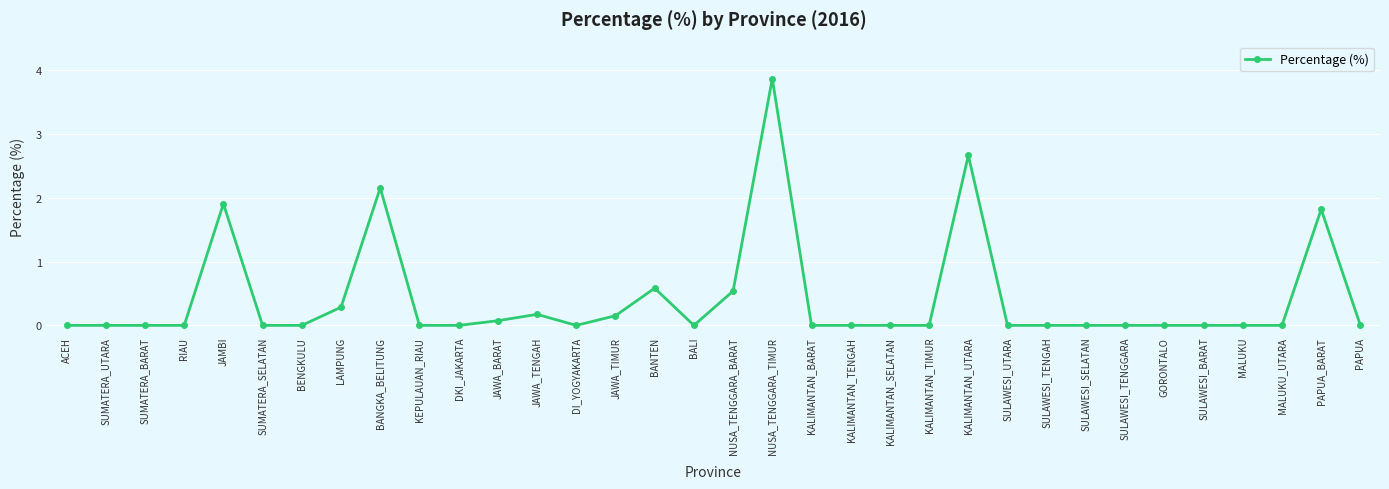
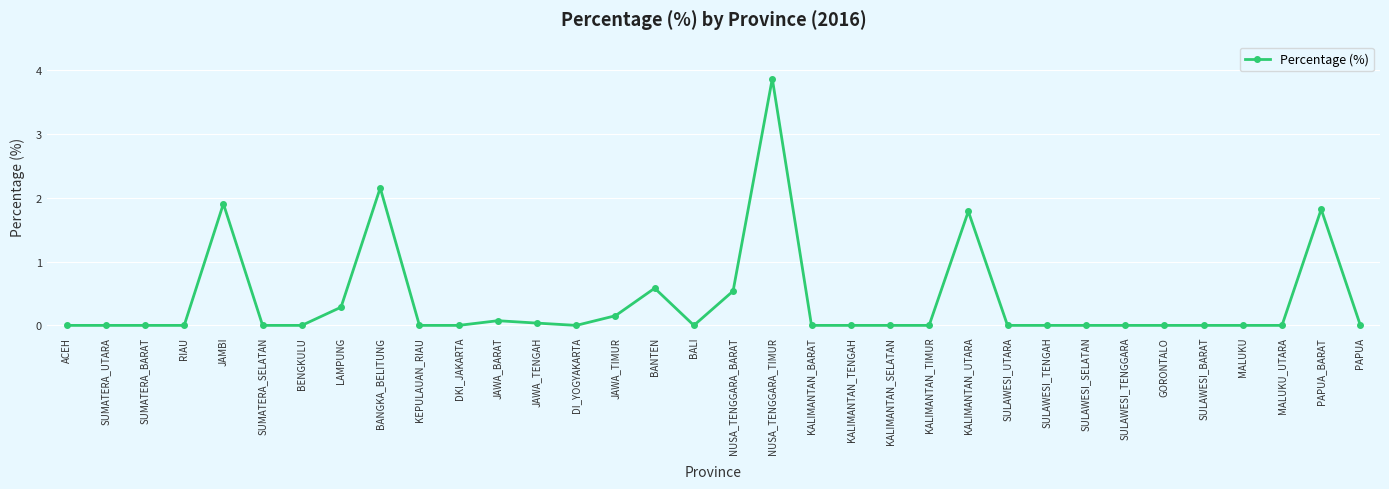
JAWA_TENGAH: 0.2 -> 0.0
KALIMANTAN_UTARA: 2.7 -> 1.8
